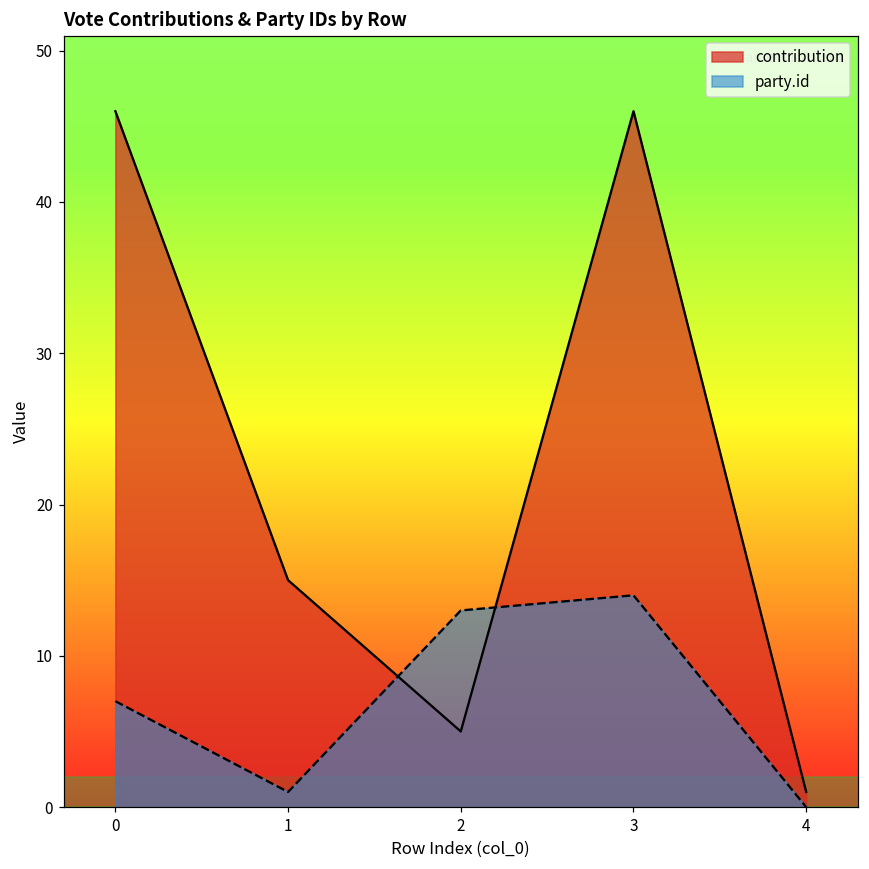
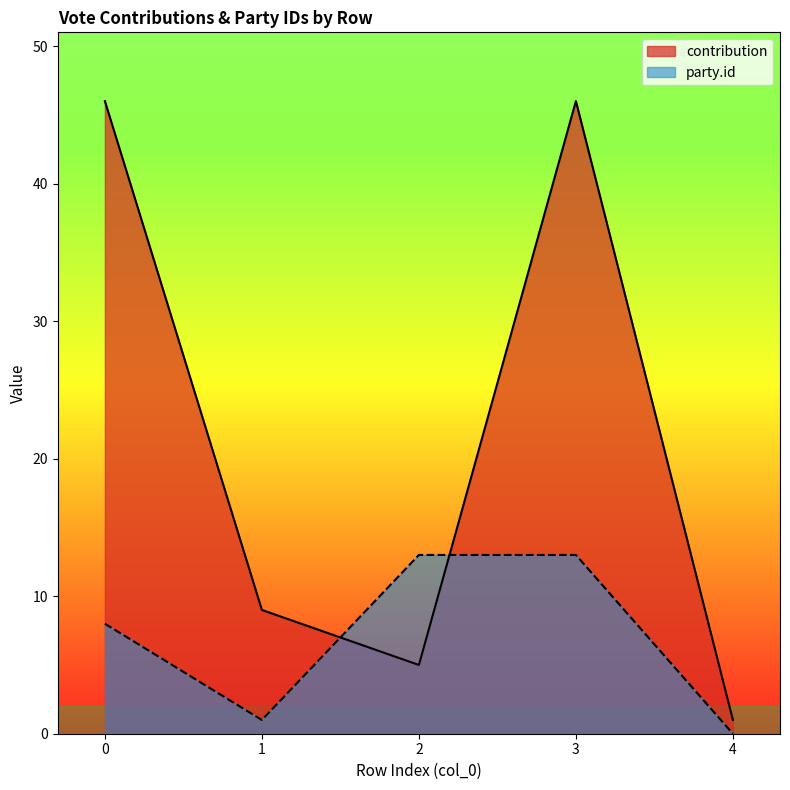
party.id, 0: 7 -> 8
contribution, 1: 15 -> 9
party.id, 3: 14 -> 13
